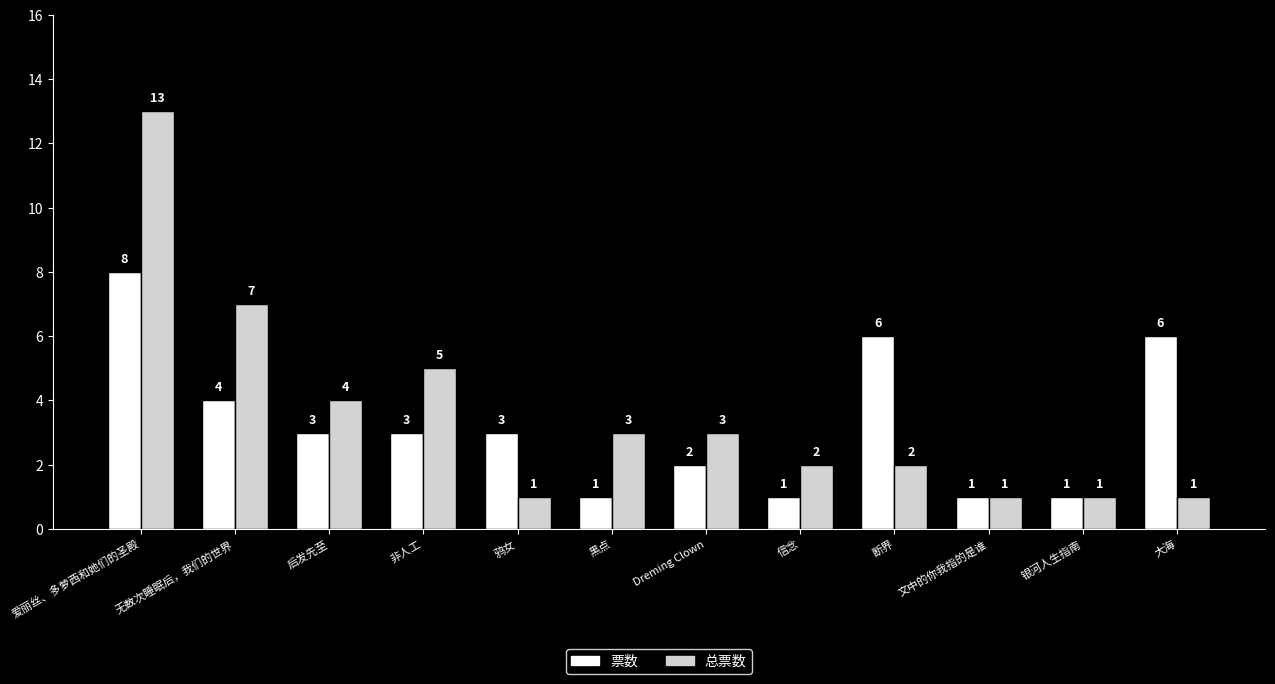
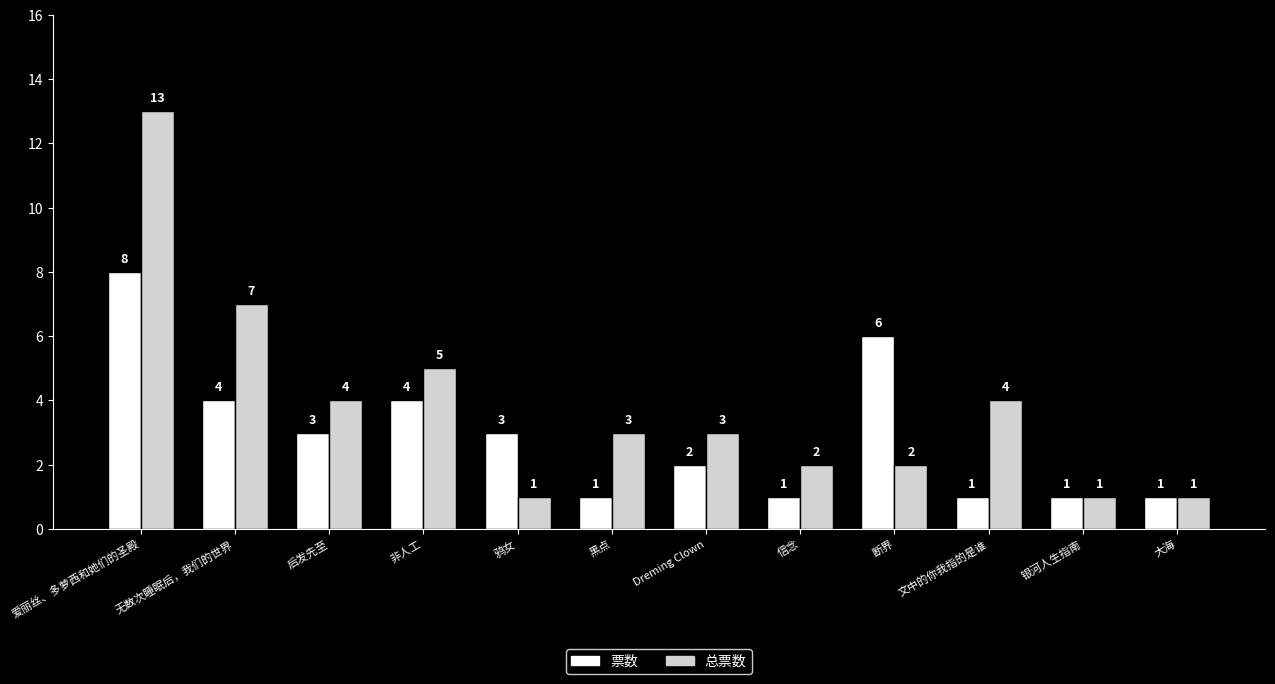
票数, 非人工: 3 -> 4
总票数, 文中的你我指的是谁: 1 -> 4
票数, 大海: 6 -> 1
